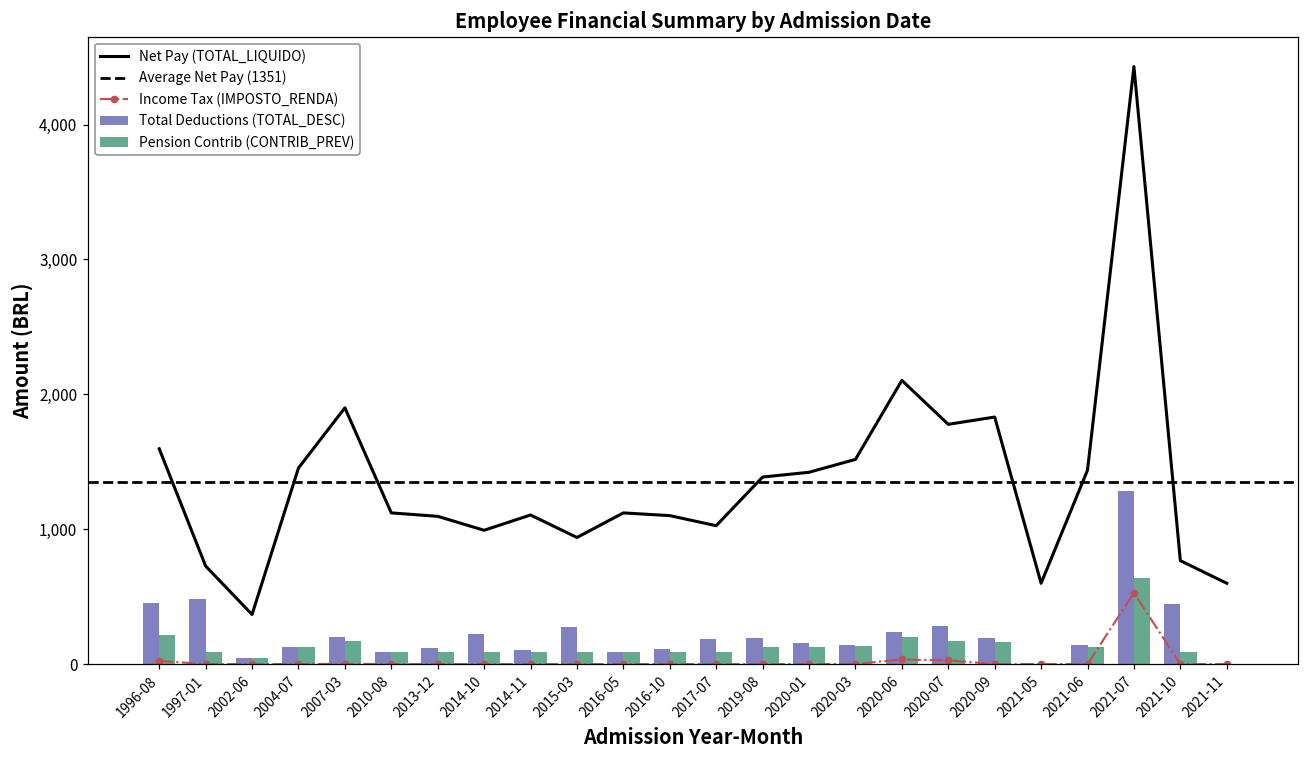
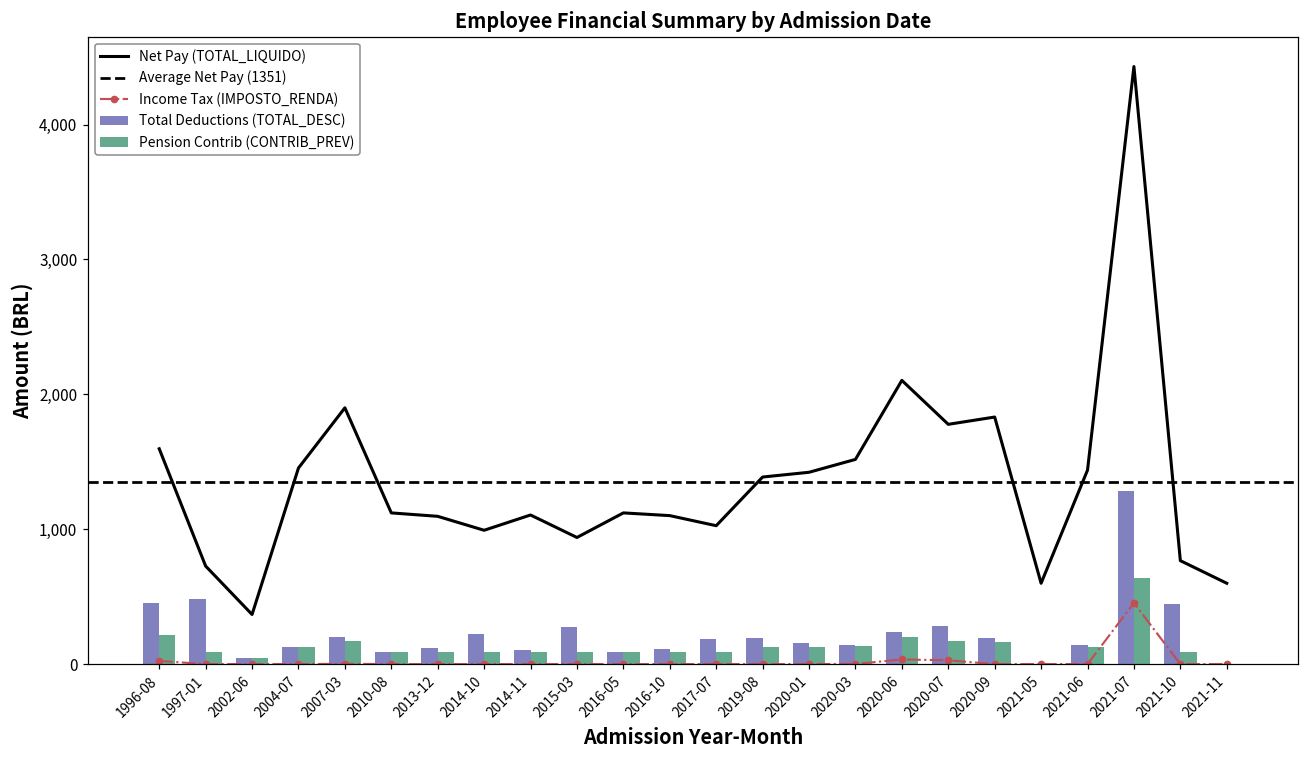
Income Tax (IMPOSTO_RENDA), 2021-07: 530 -> 450
